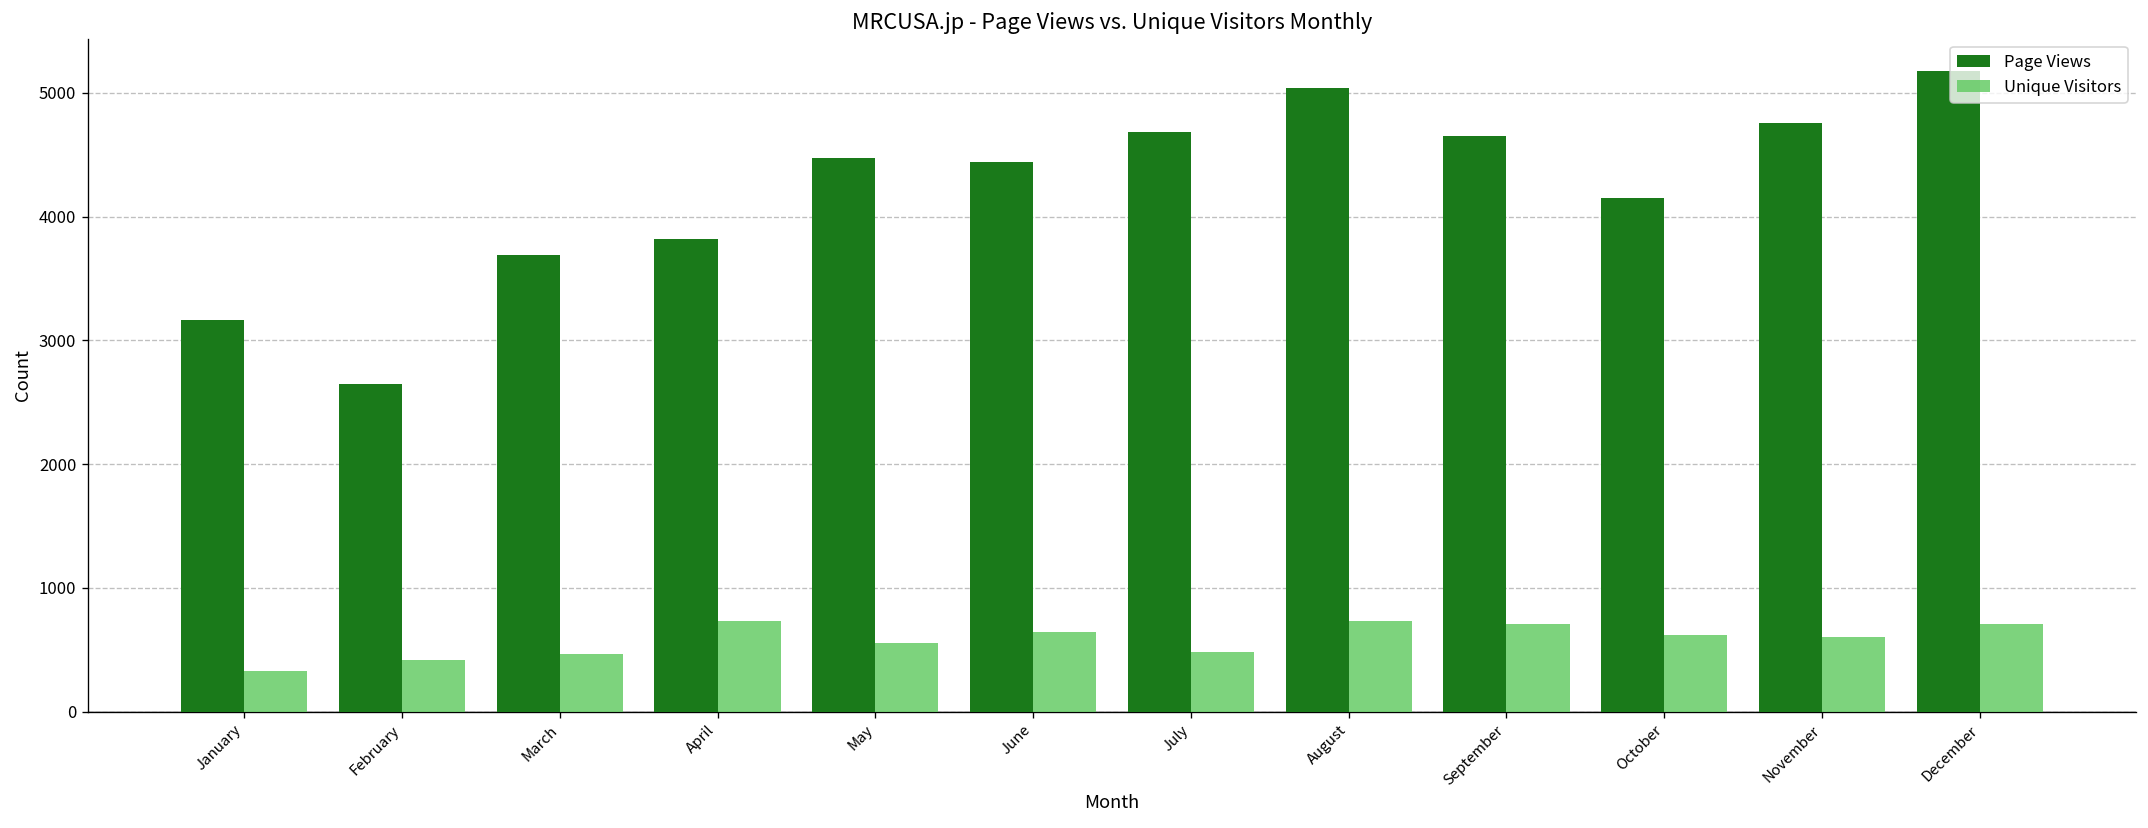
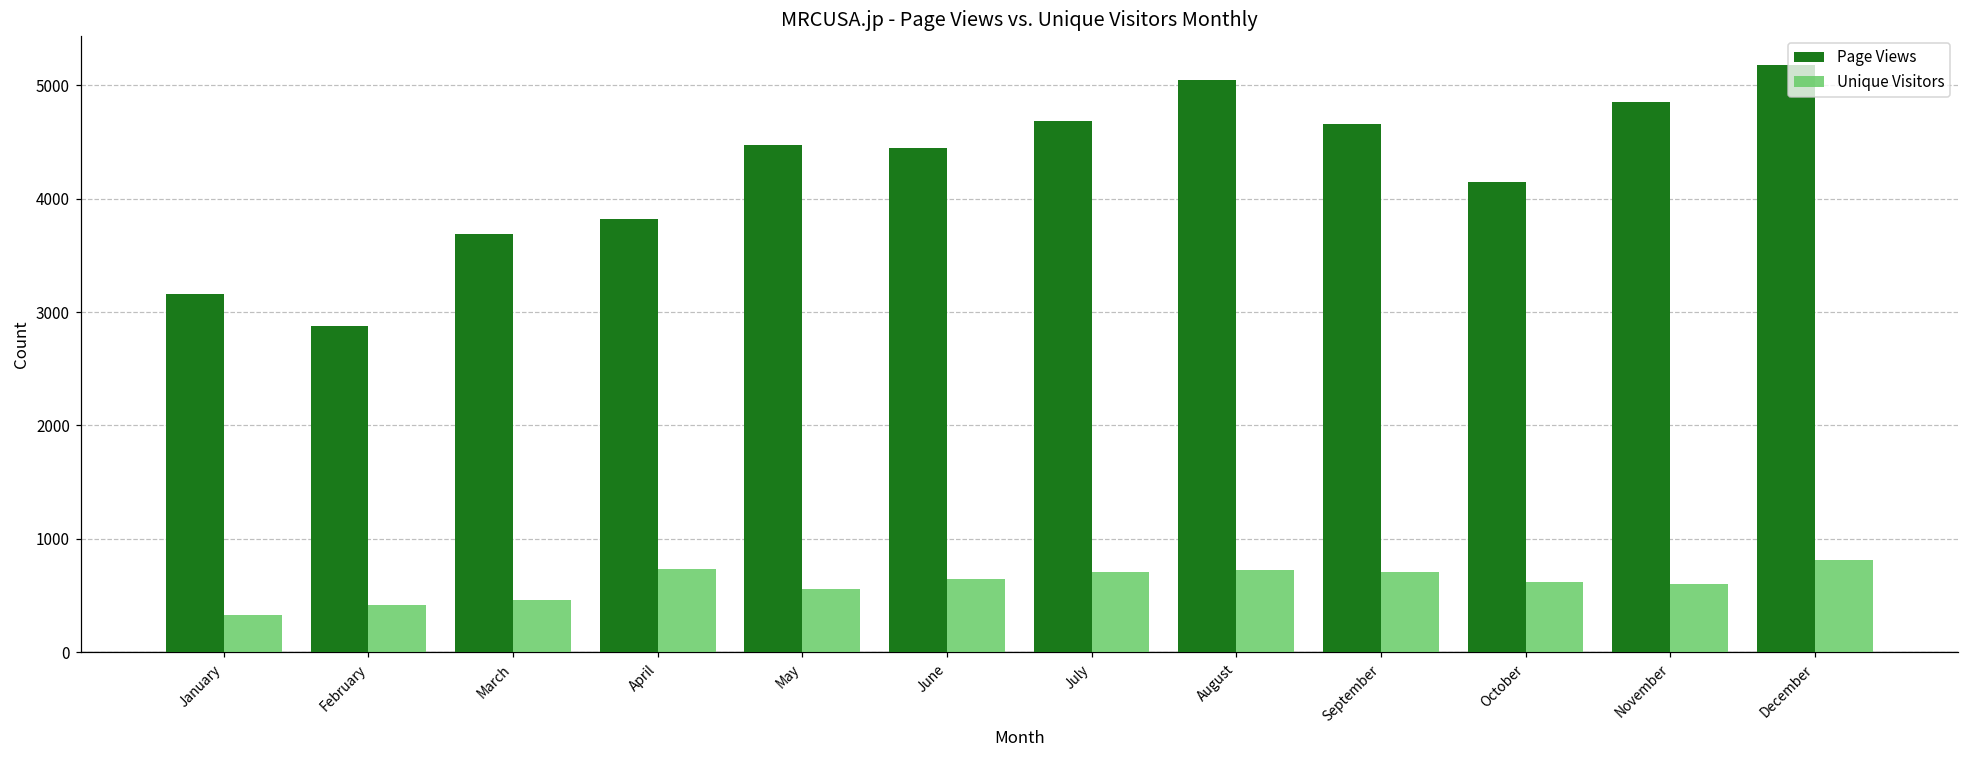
Page Views, February: 2640 -> 2870
Unique Visitors, July: 480 -> 710
Page Views, November: 4760 -> 4850
Unique Visitors, December: 710 -> 810
